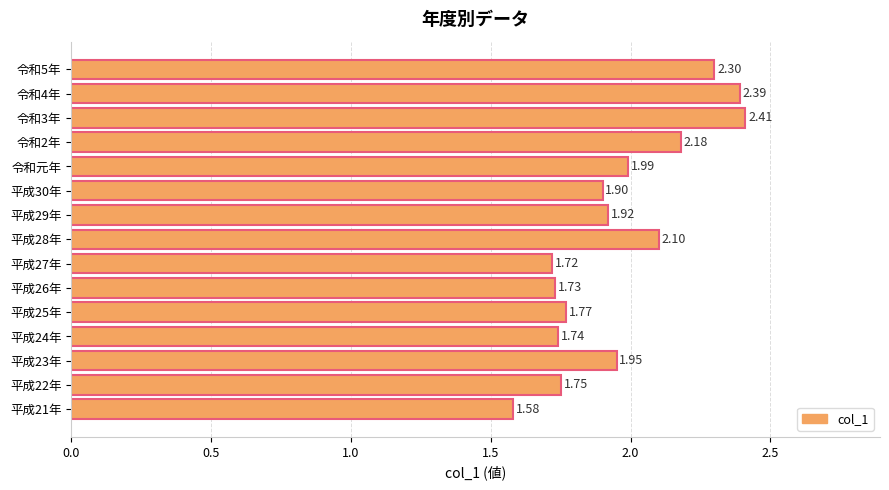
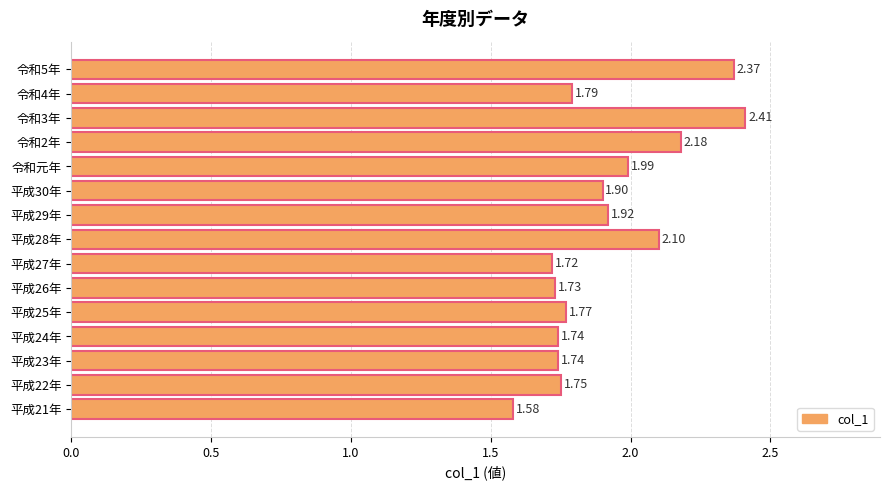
令和5年: 2.30 -> 2.37
令和4年: 2.39 -> 1.79
平成23年: 1.95 -> 1.74
